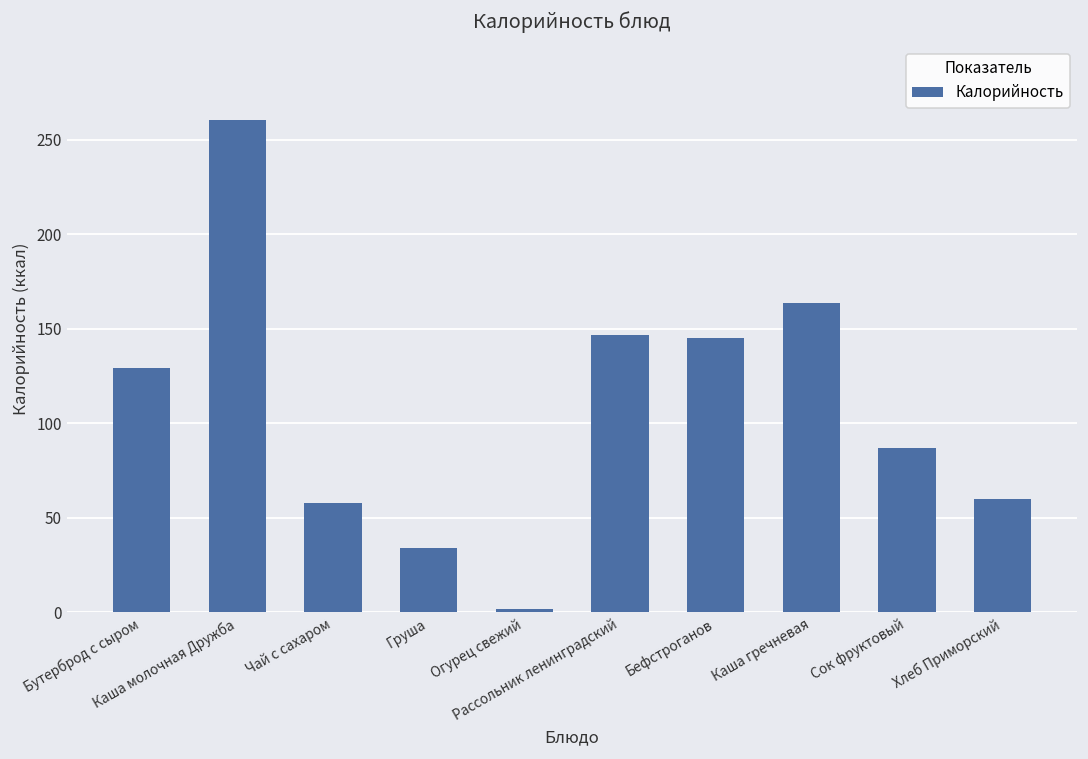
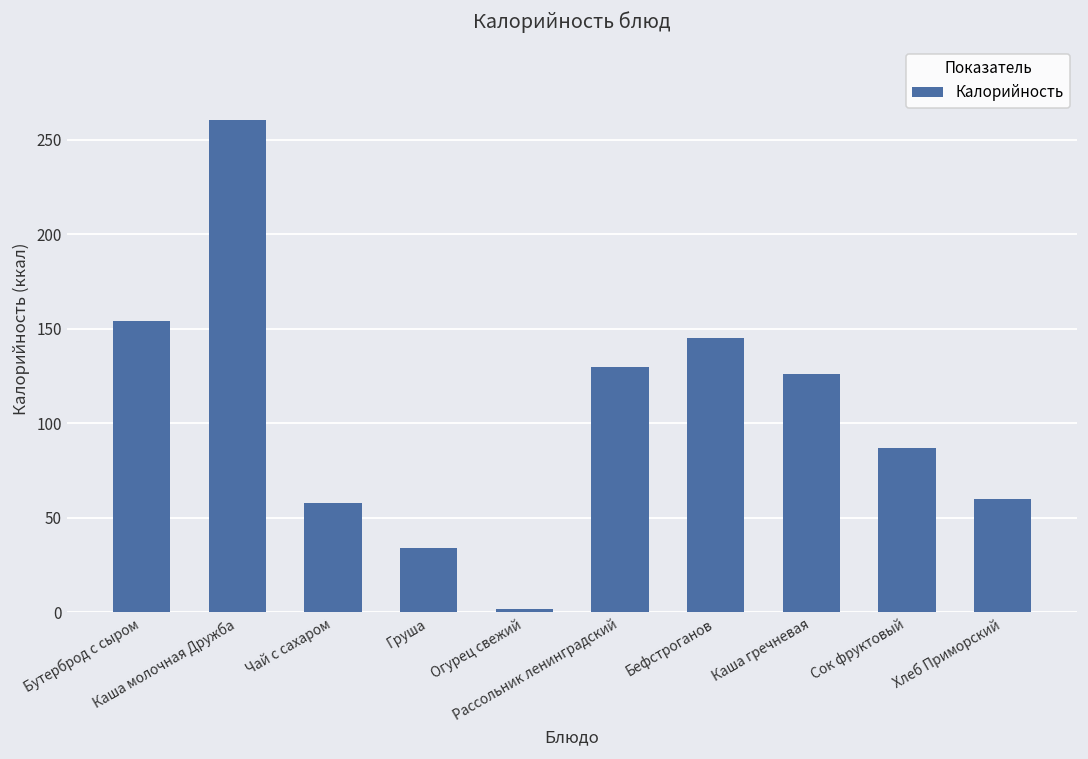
Бутерброд с сыром: 129 -> 154
Рассольник ленинградский: 147 -> 130
Каша гречневая: 164 -> 126
